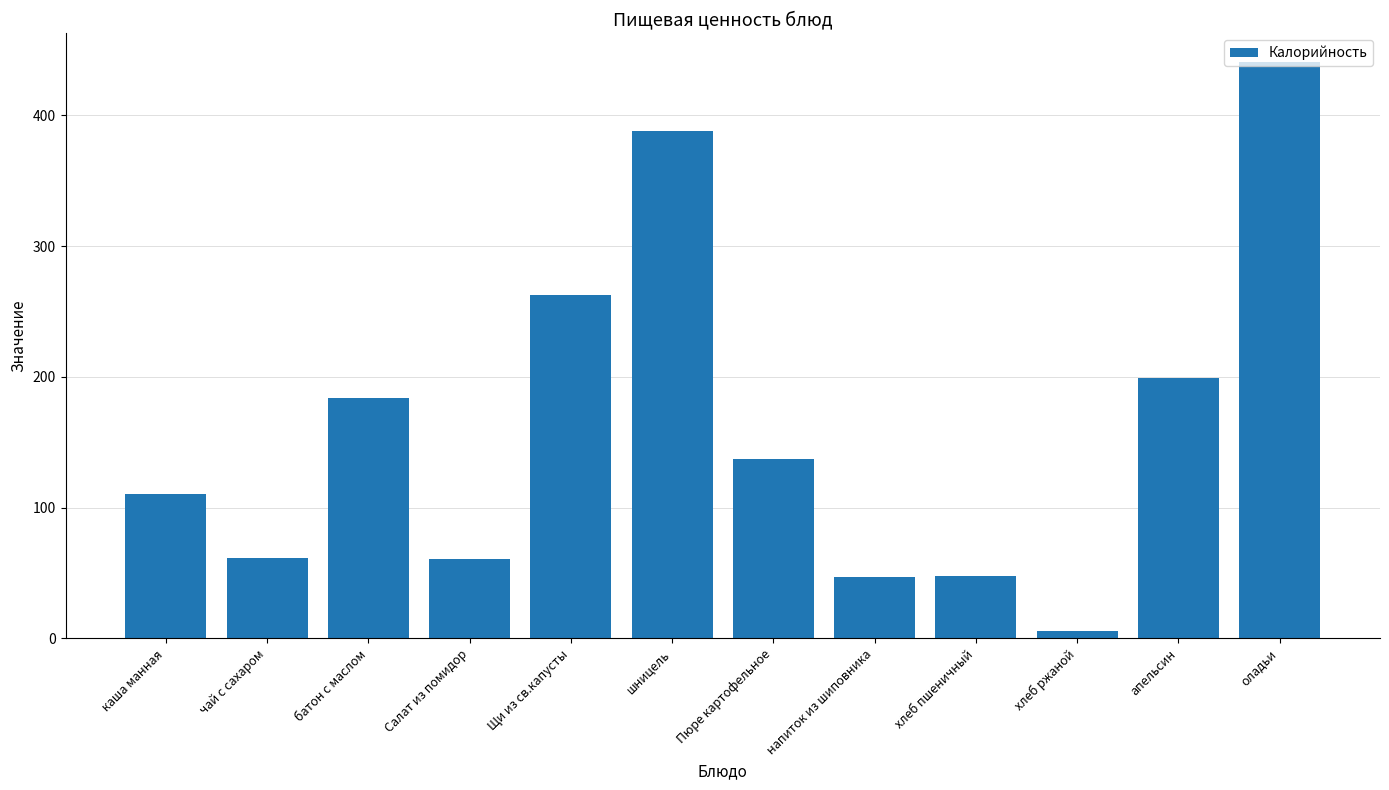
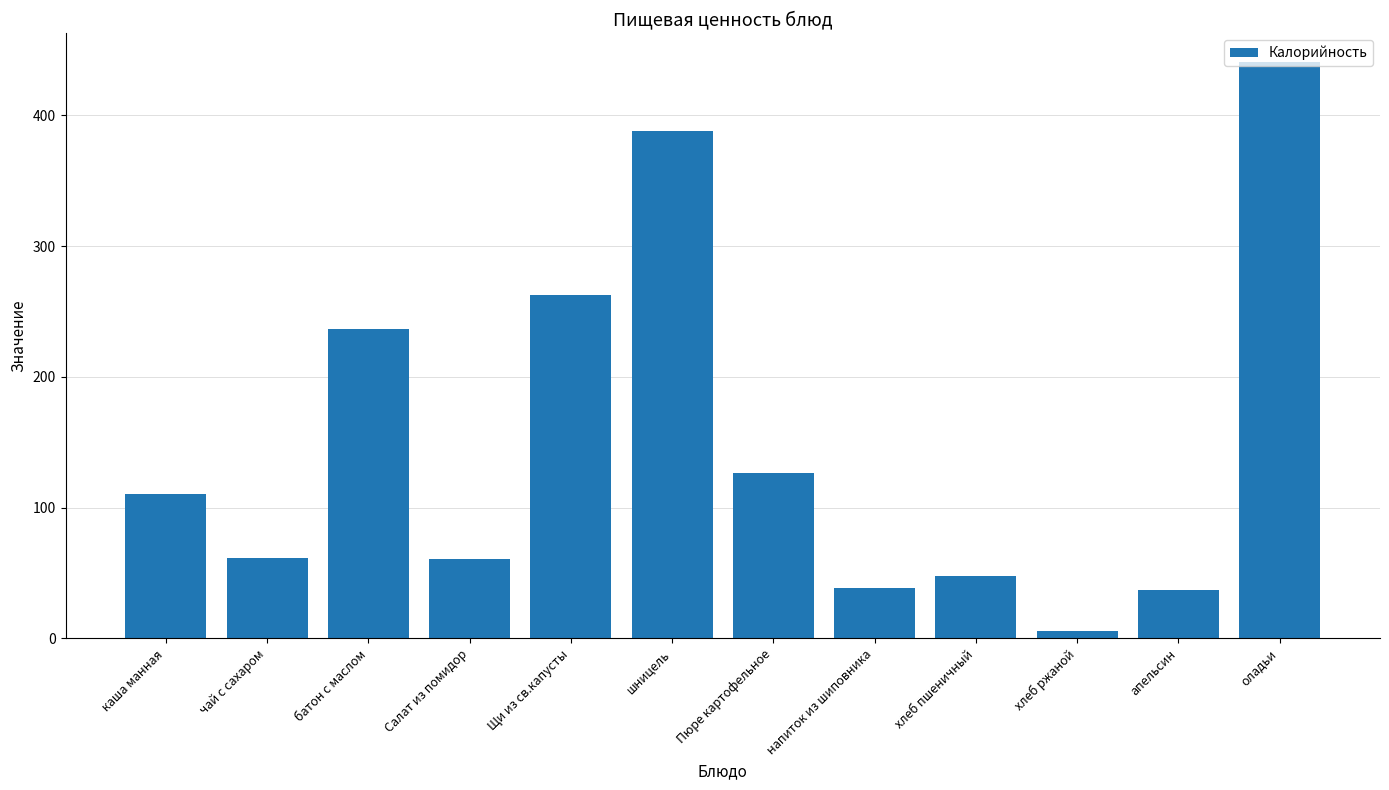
батон с маслом: 184 -> 237
Пюре картофельное: 137 -> 126
напиток из шиповника: 47 -> 39
апельсин: 199 -> 37
